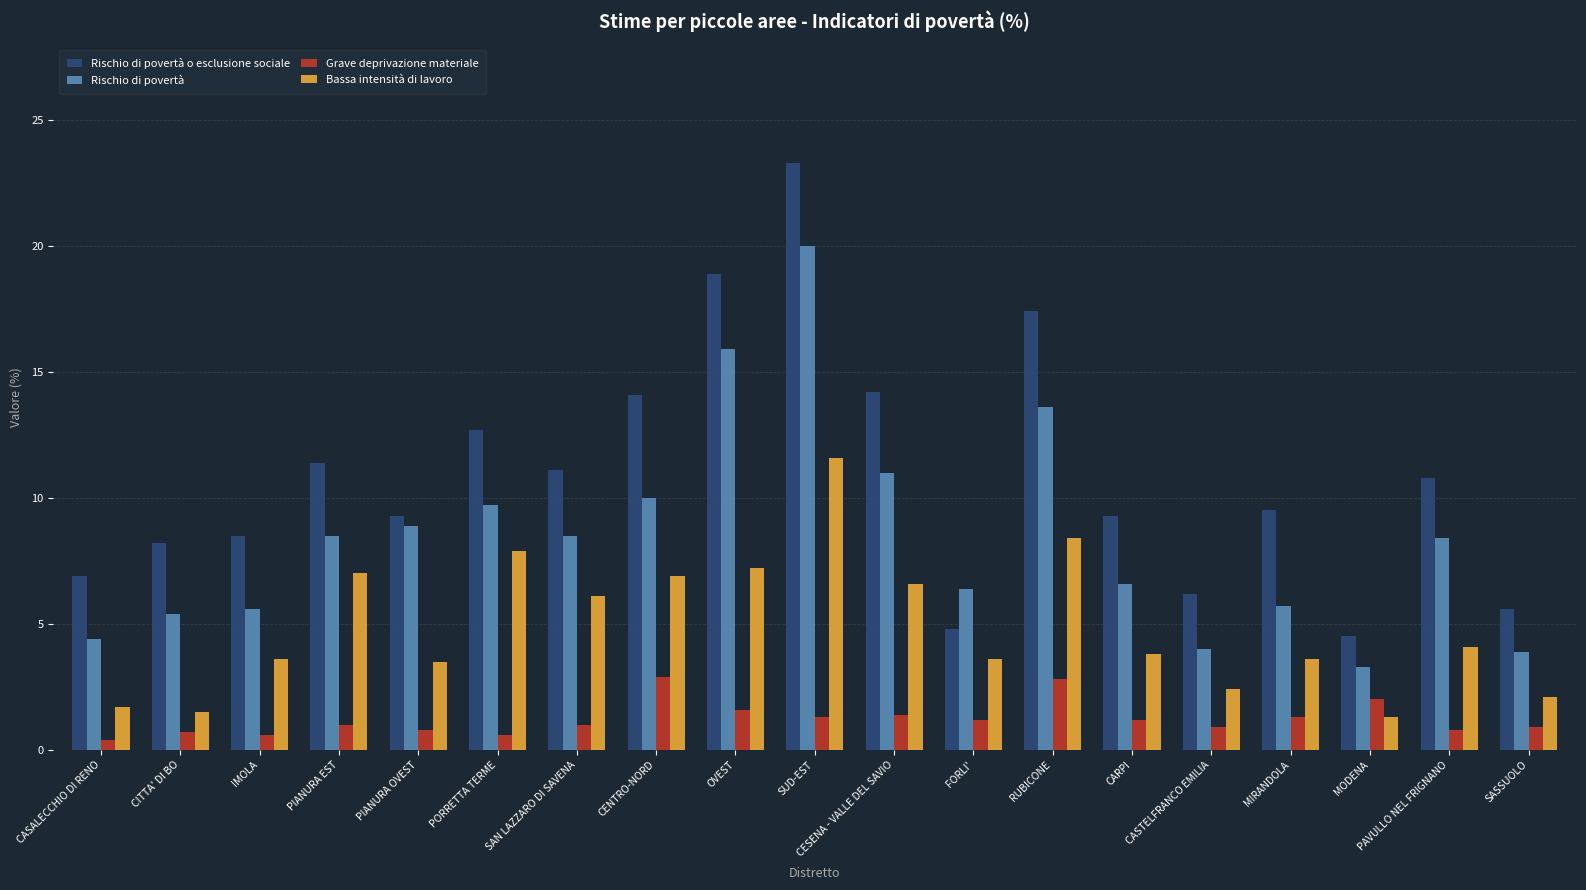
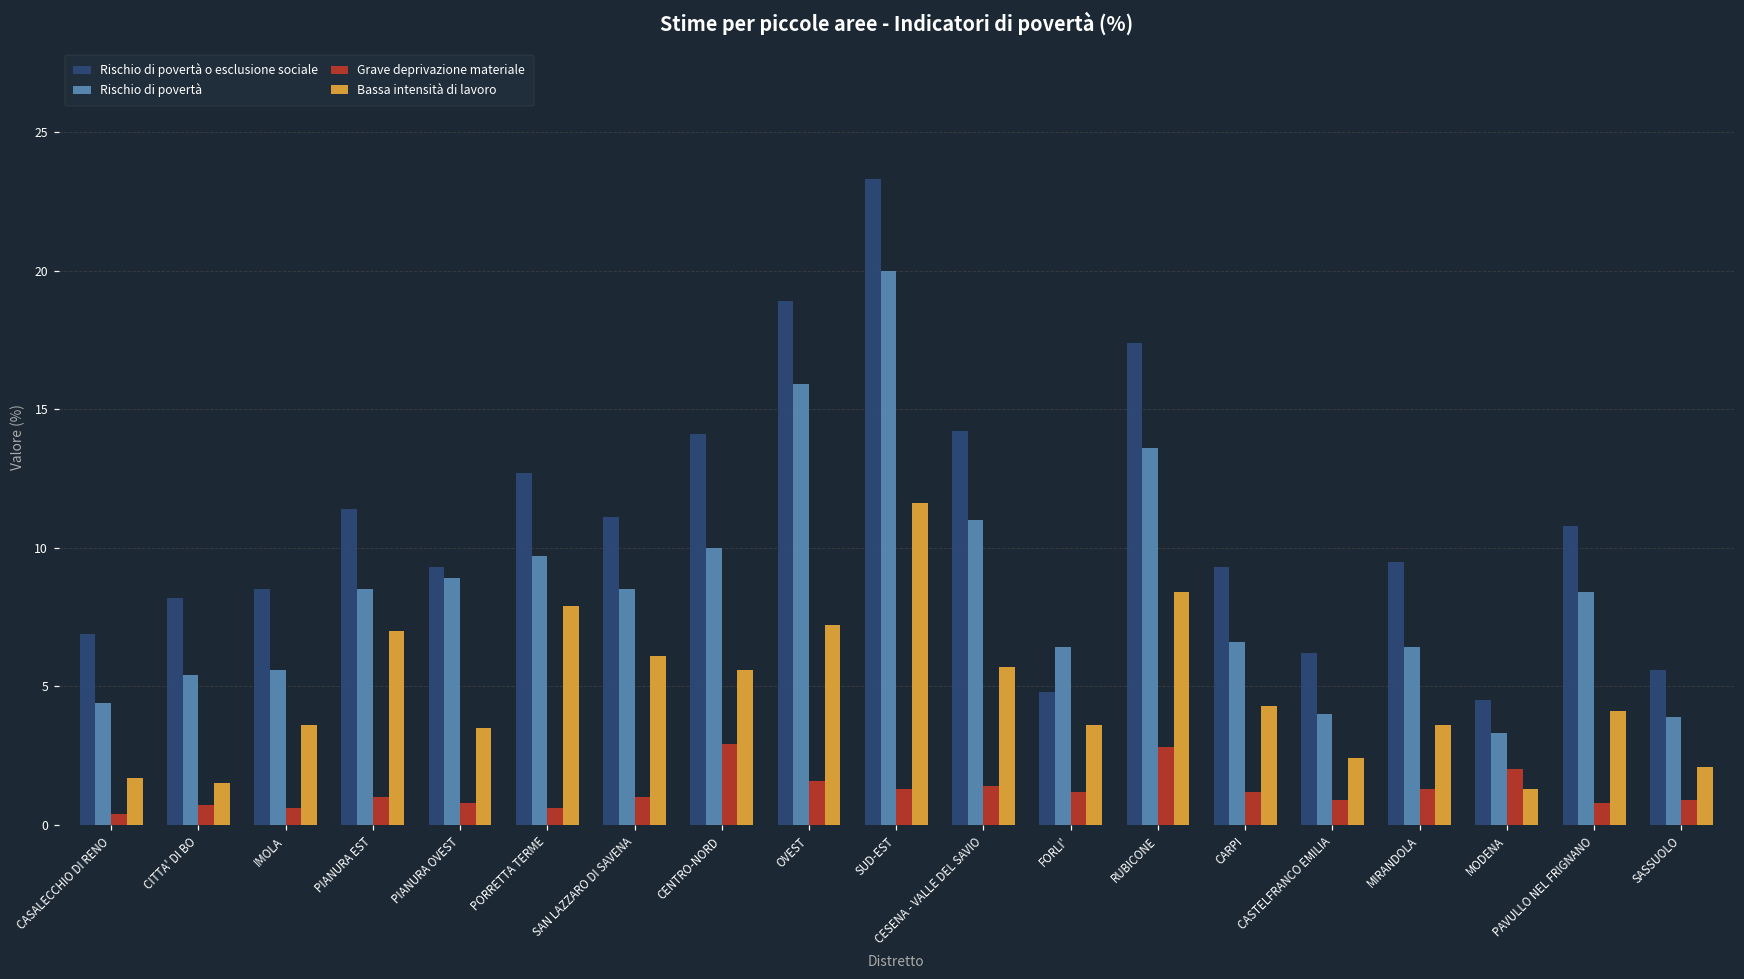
Bassa intensità di lavoro, CENTRO-NORD: 6.9 -> 5.6
Bassa intensità di lavoro, CESENA - VALLE DEL SAVIO: 6.6 -> 5.7
Bassa intensità di lavoro, CARPI: 3.8 -> 4.3
Rischio di povertà, MIRANDOLA: 5.7 -> 6.4
